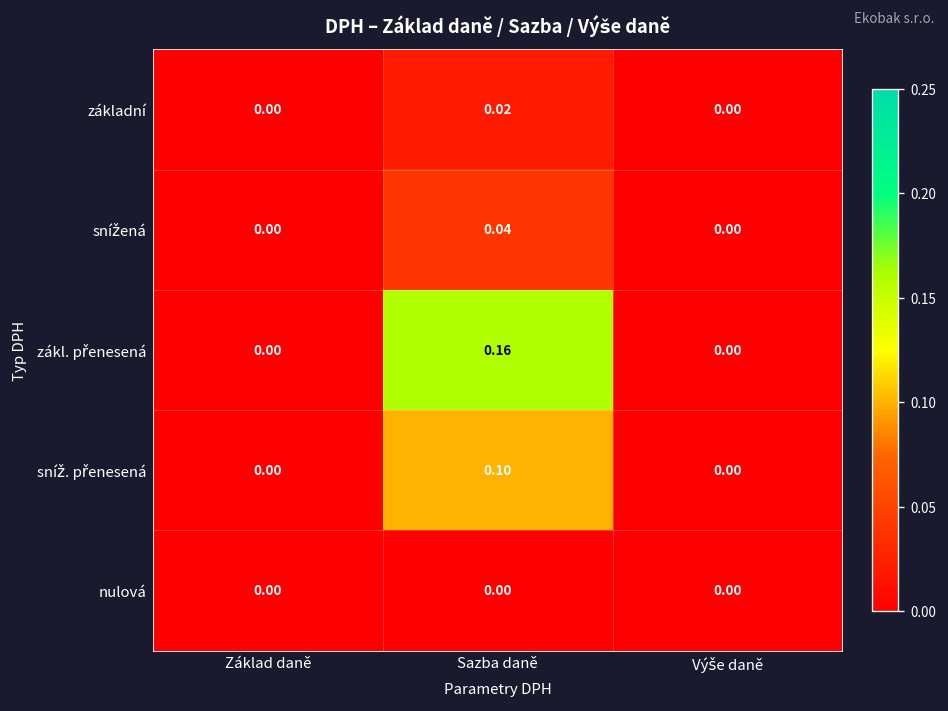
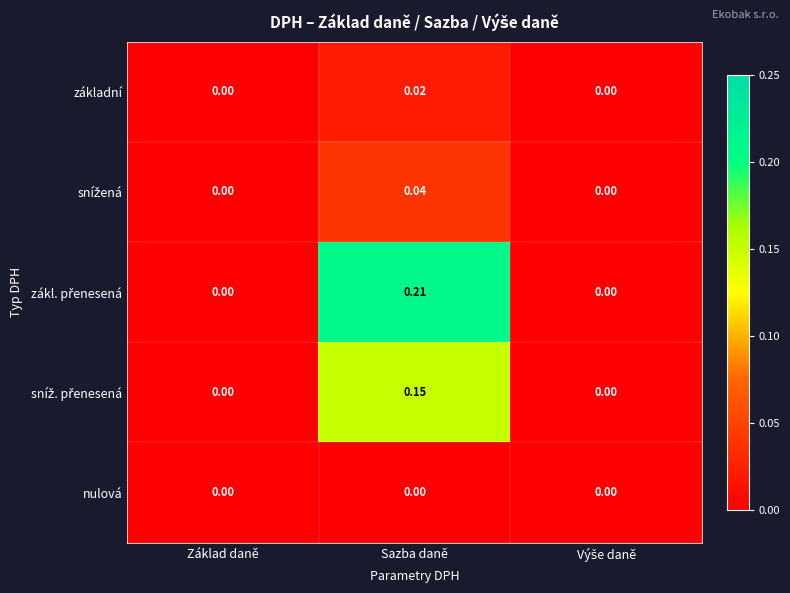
zákl. přenesená, Sazba daně: 0.16 -> 0.21
sníž. přenesená, Sazba daně: 0.10 -> 0.15
